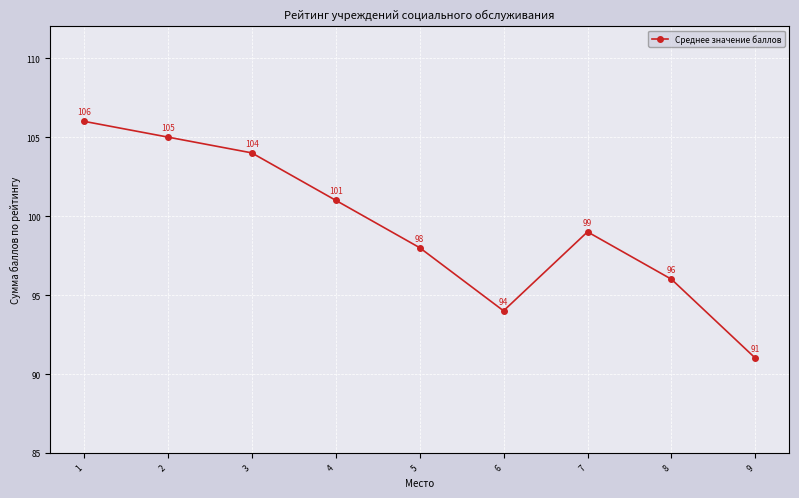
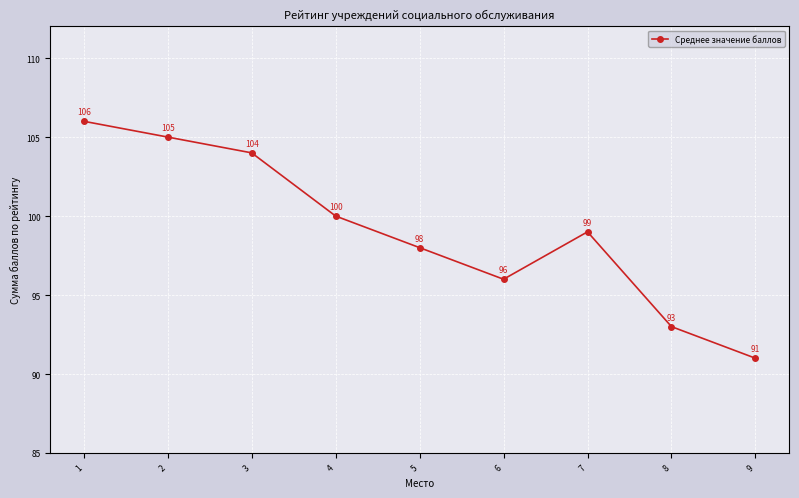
4: 101 -> 100
6: 94 -> 96
8: 96 -> 93
